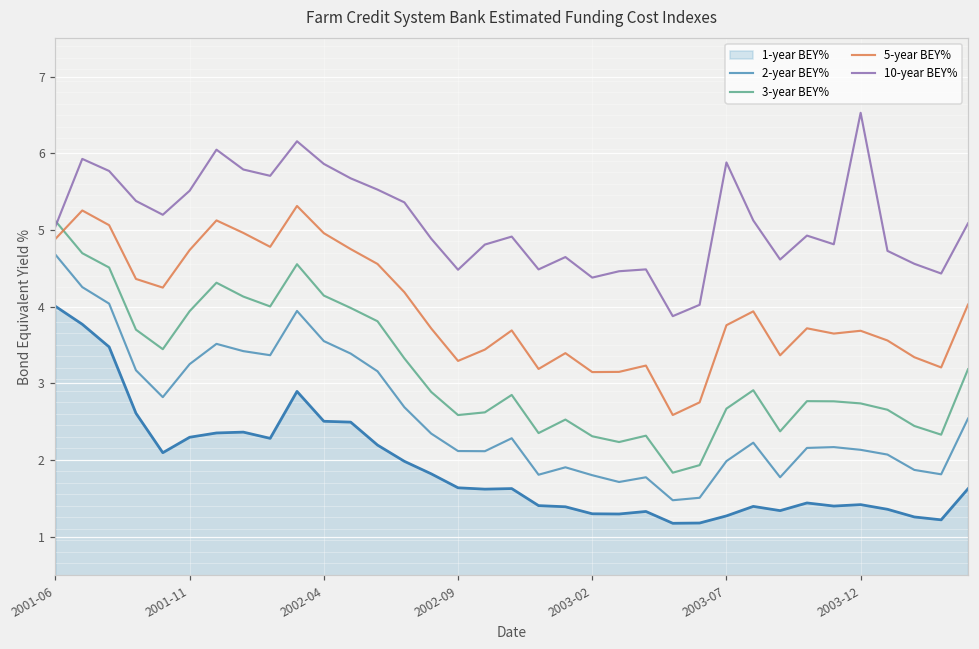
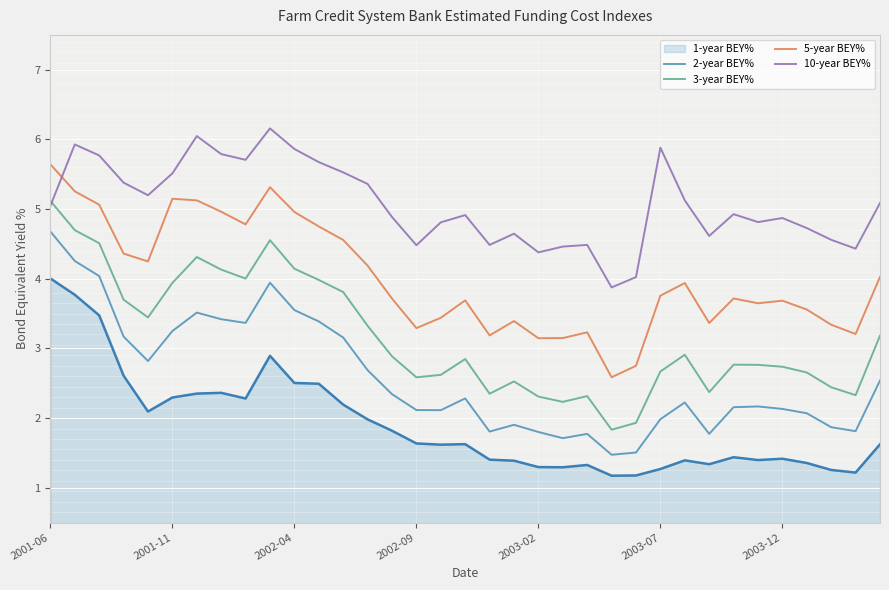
5-year BEY%, 2001-06: 4.9 -> 5.6
5-year BEY%, 2001-11: 4.7 -> 5.1
10-year BEY%, 2003-12: 6.5 -> 4.9
